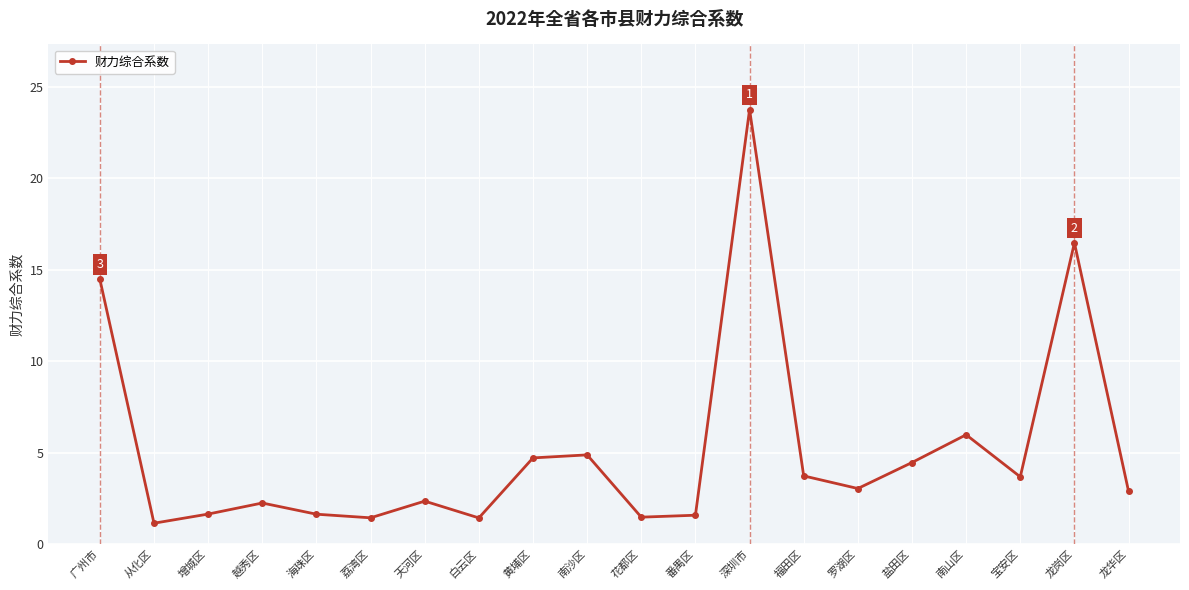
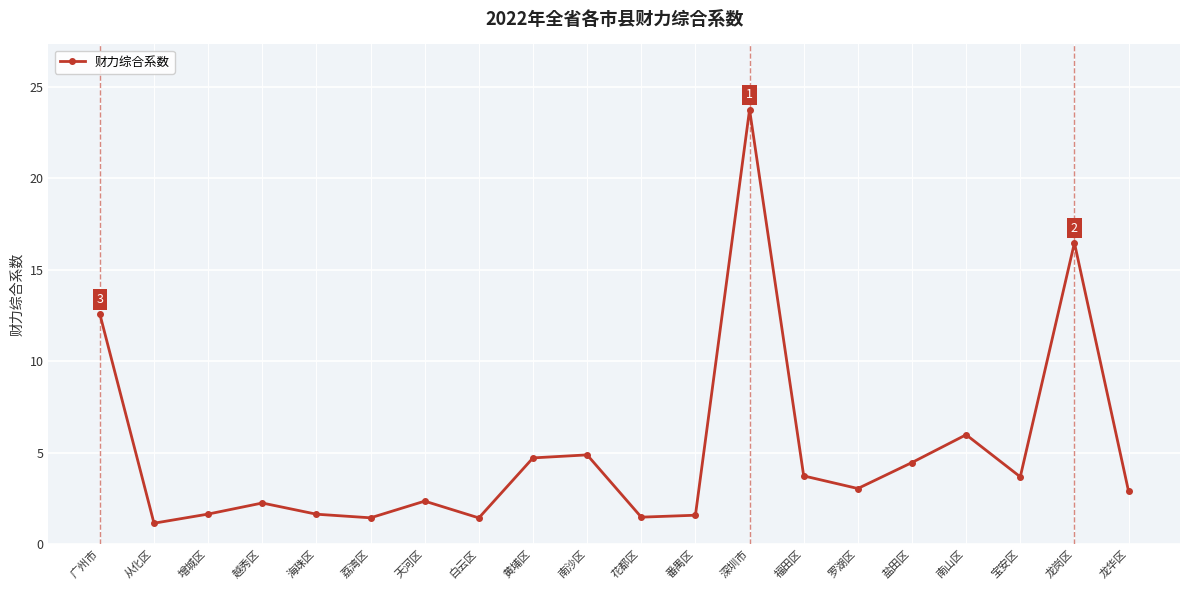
广州市: 14.5 -> 12.6
